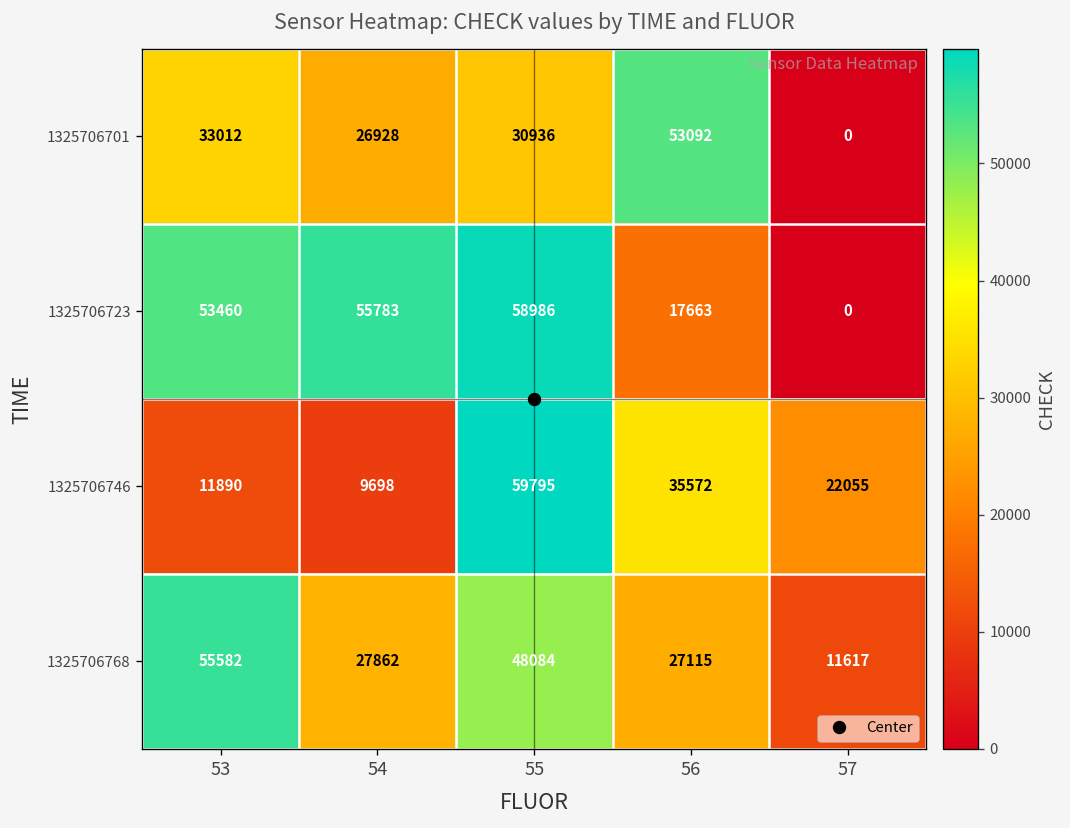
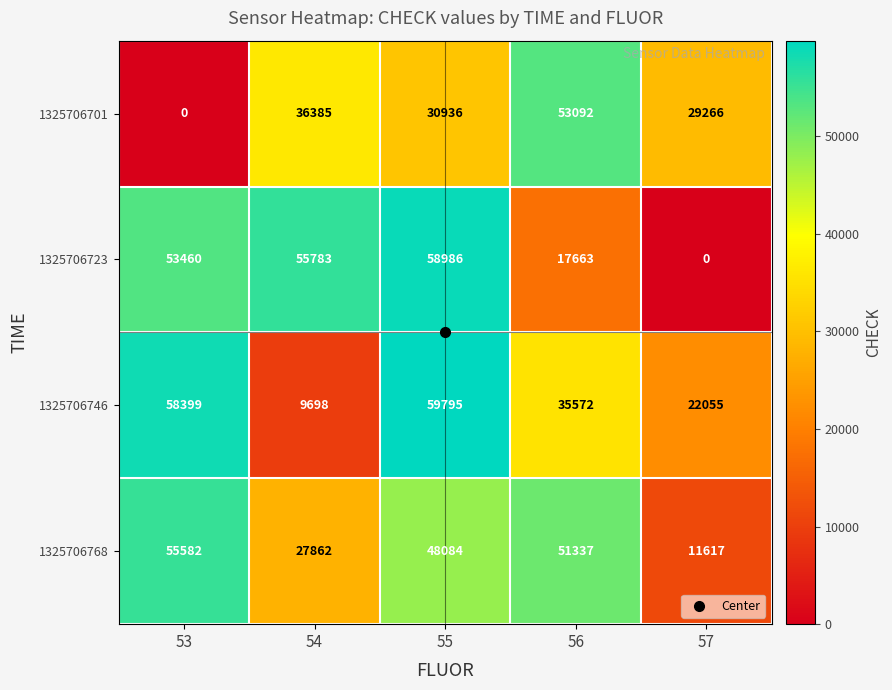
1325706701, 53: 33012 -> 0
1325706701, 54: 26928 -> 36385
1325706701, 57: 0 -> 29266
1325706746, 53: 11890 -> 58399
1325706768, 56: 27115 -> 51337
